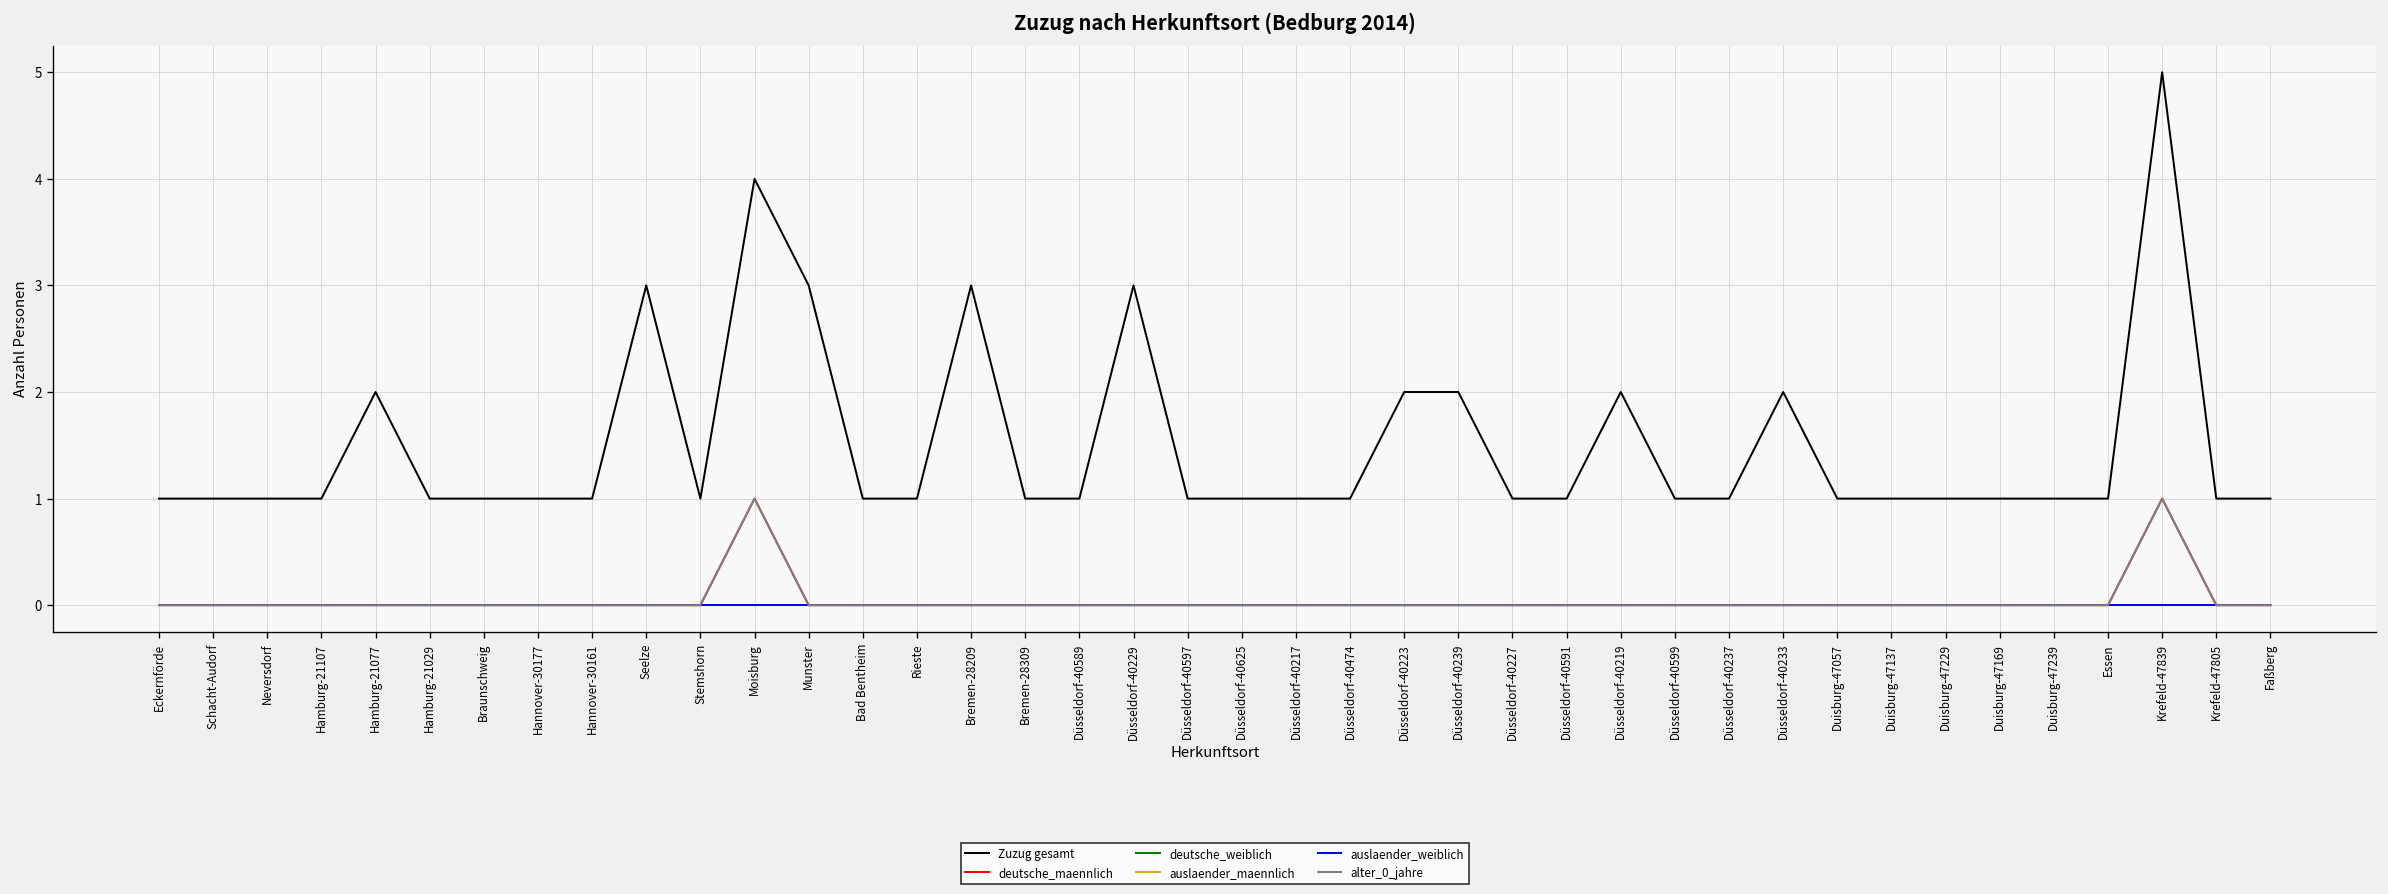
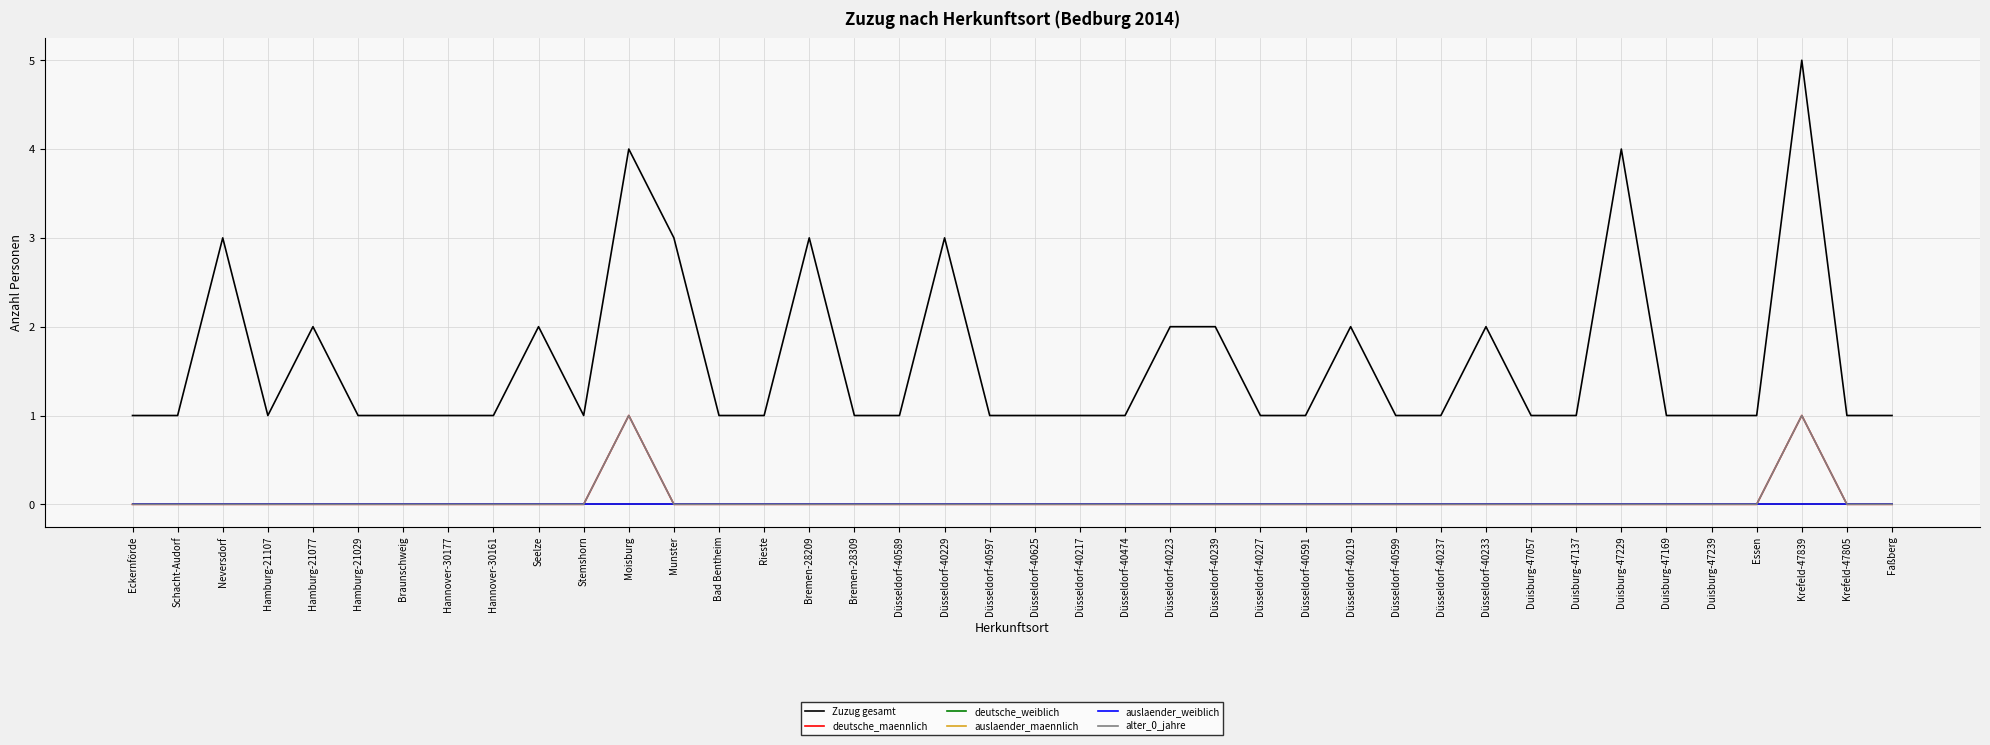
Zuzug gesamt, Neversdorf: 1 -> 3
Zuzug gesamt, Seelze: 3 -> 2
Zuzug gesamt, Duisburg-47229: 1 -> 4
